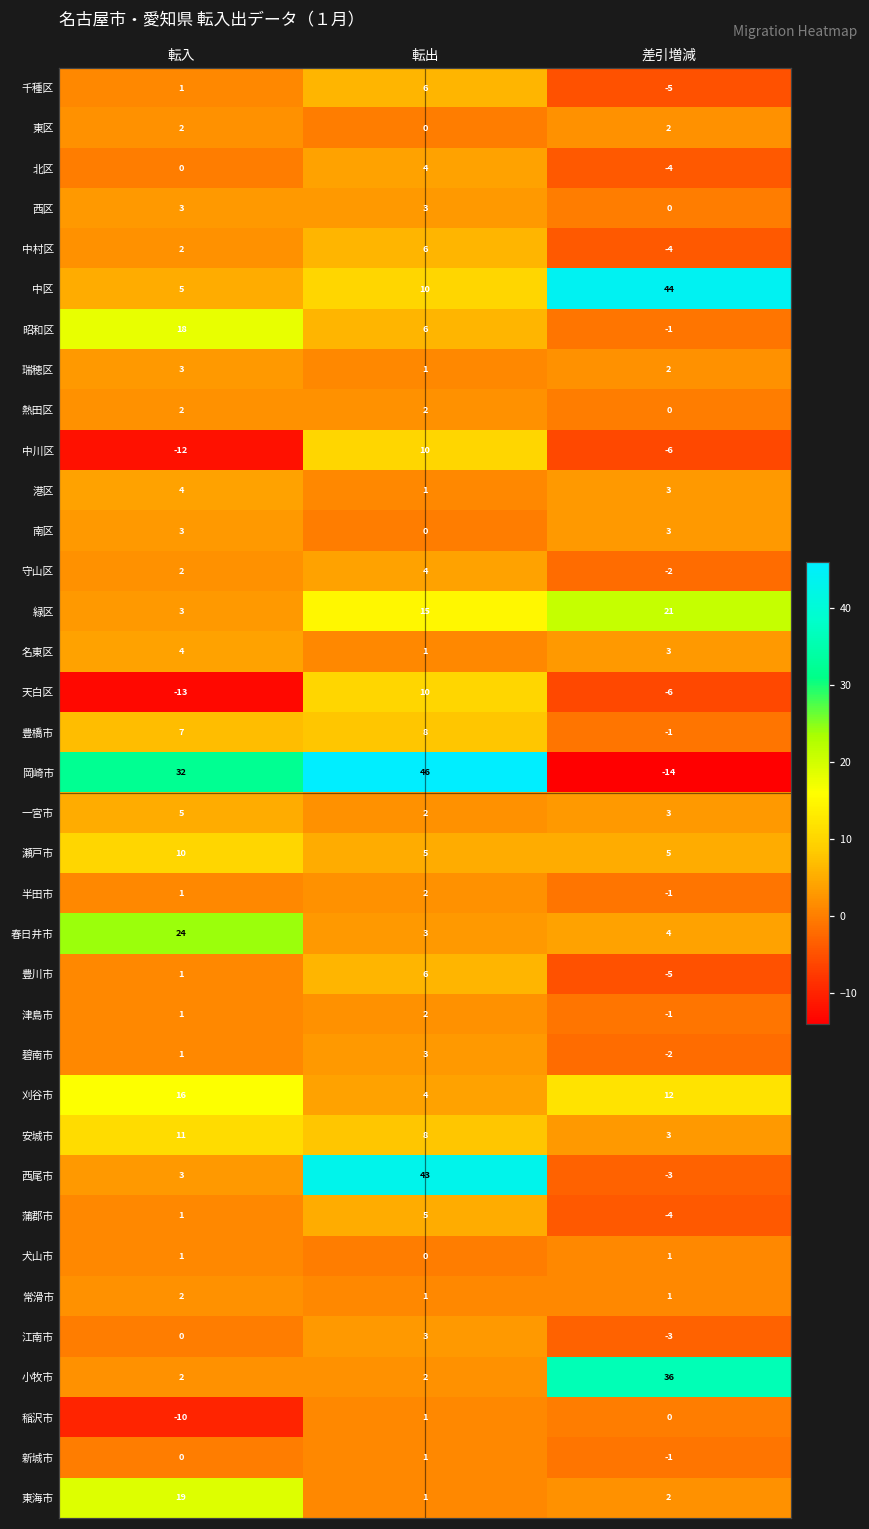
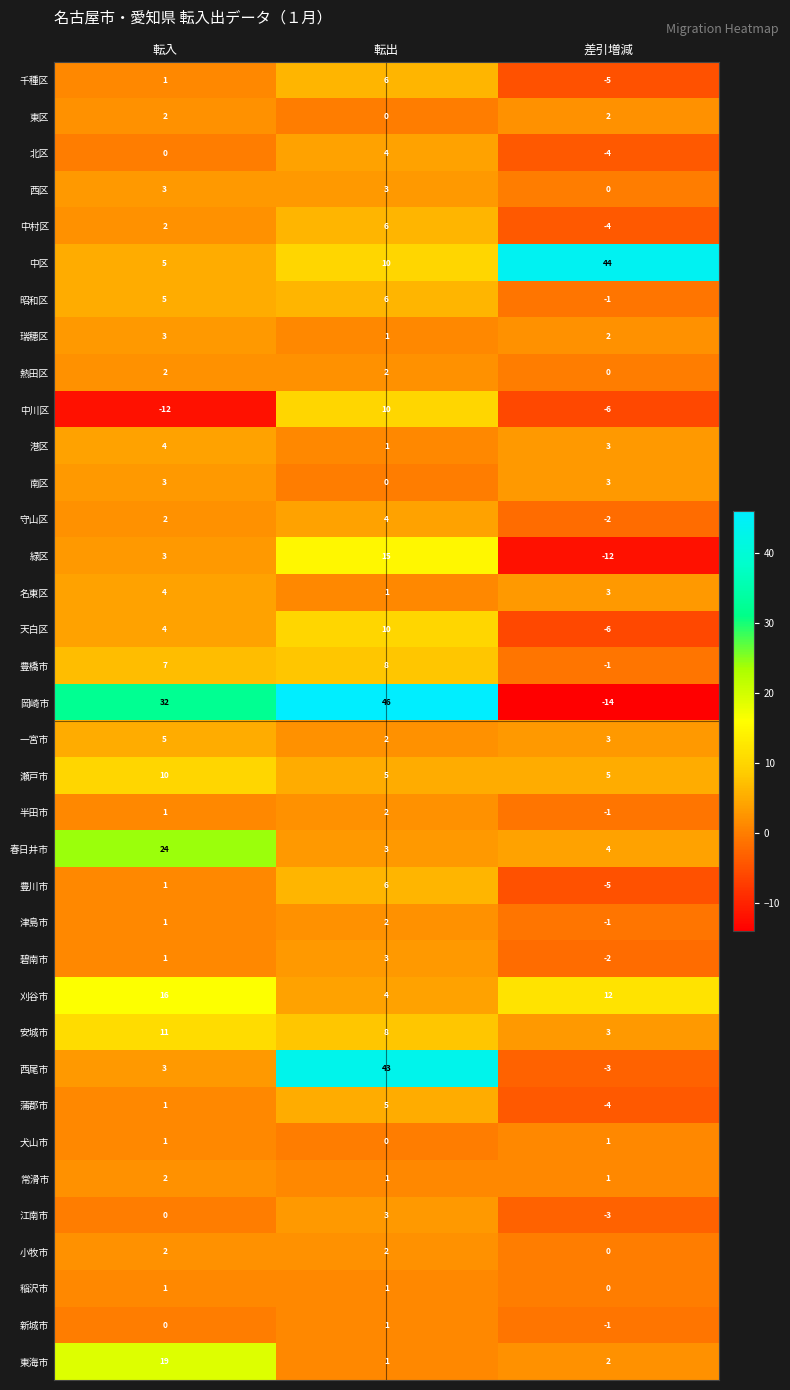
昭和区, 転入: 18 -> 5
緑区, 差引増減: 21 -> -12
天白区, 転入: -13 -> 4
小牧市, 差引増減: 36 -> 0
稲沢市, 転入: -10 -> 1
